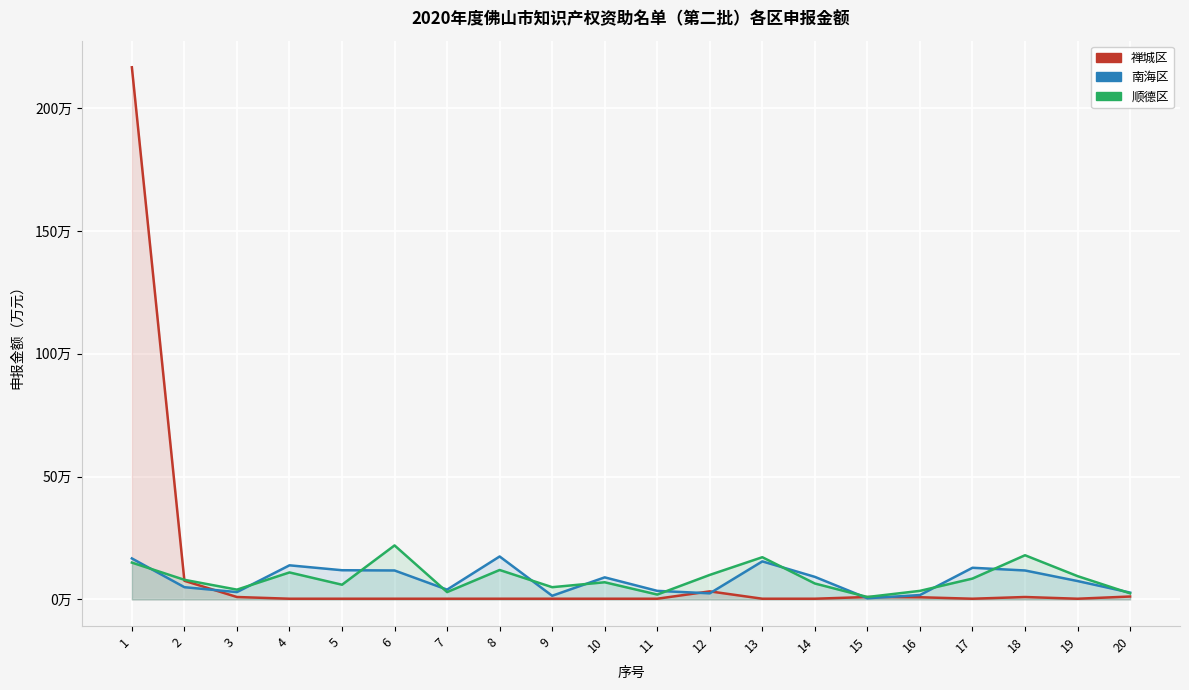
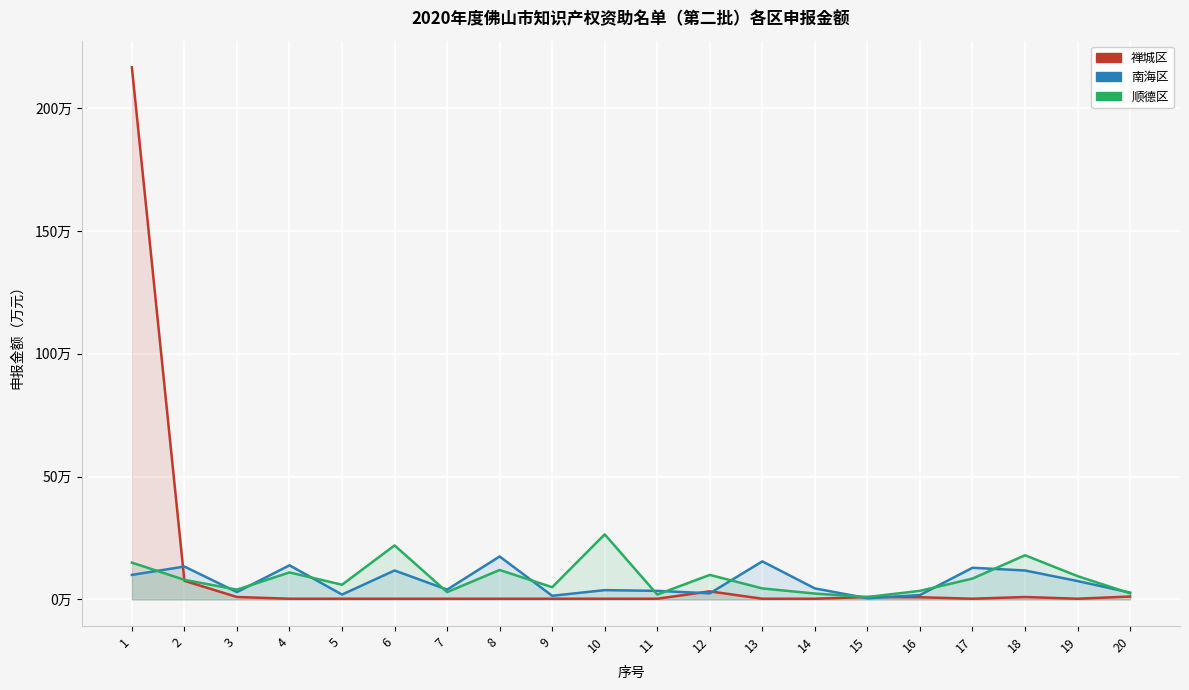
南海区, 1: 17万 -> 10万
南海区, 2: 5万 -> 13万
南海区, 5: 12万 -> 2万
南海区, 10: 9万 -> 4万
顺德区, 10: 7万 -> 27万
顺德区, 13: 17万 -> 5万
南海区, 14: 9万 -> 5万
顺德区, 14: 7万 -> 2万
